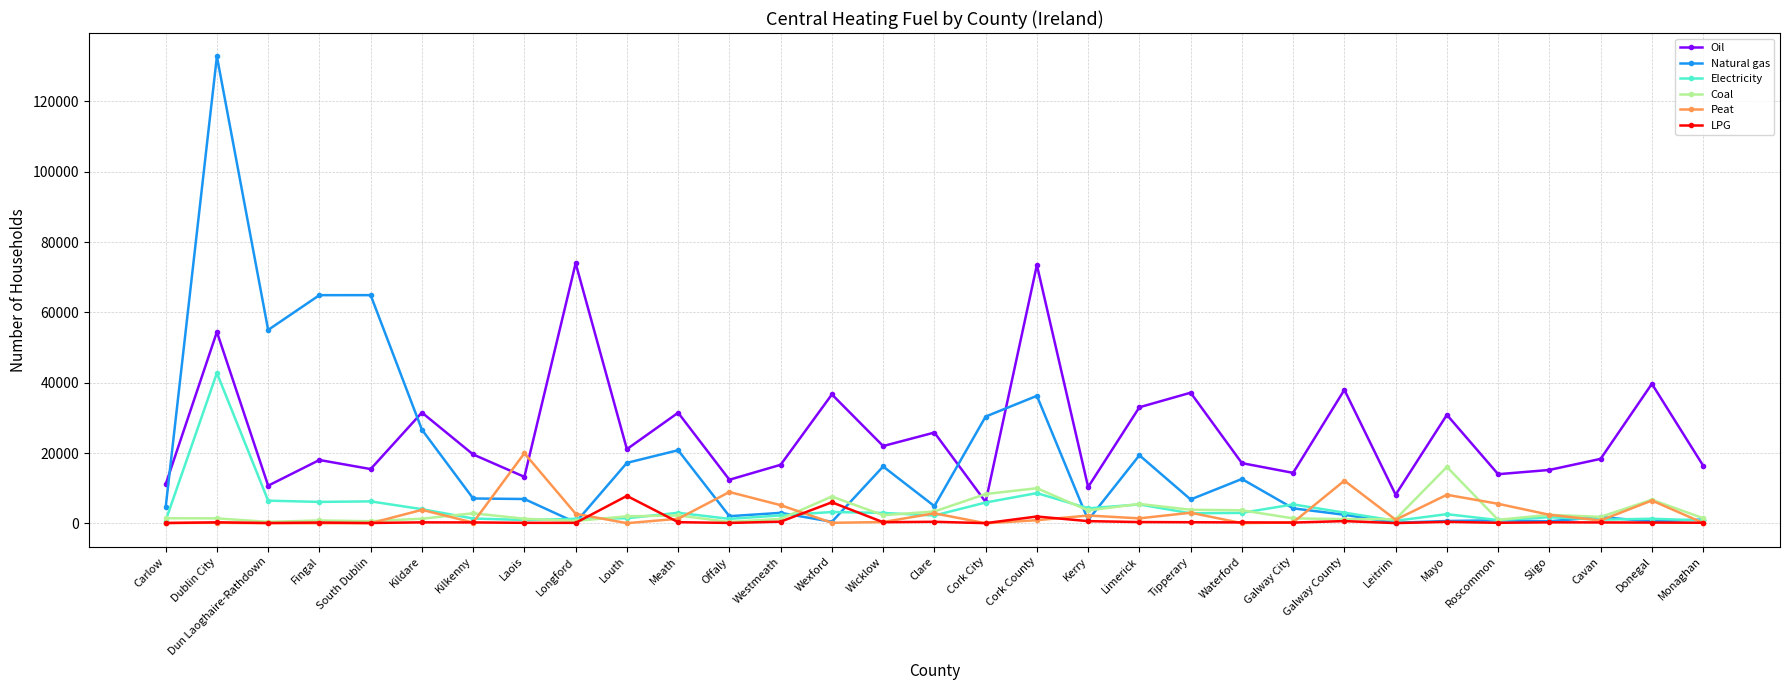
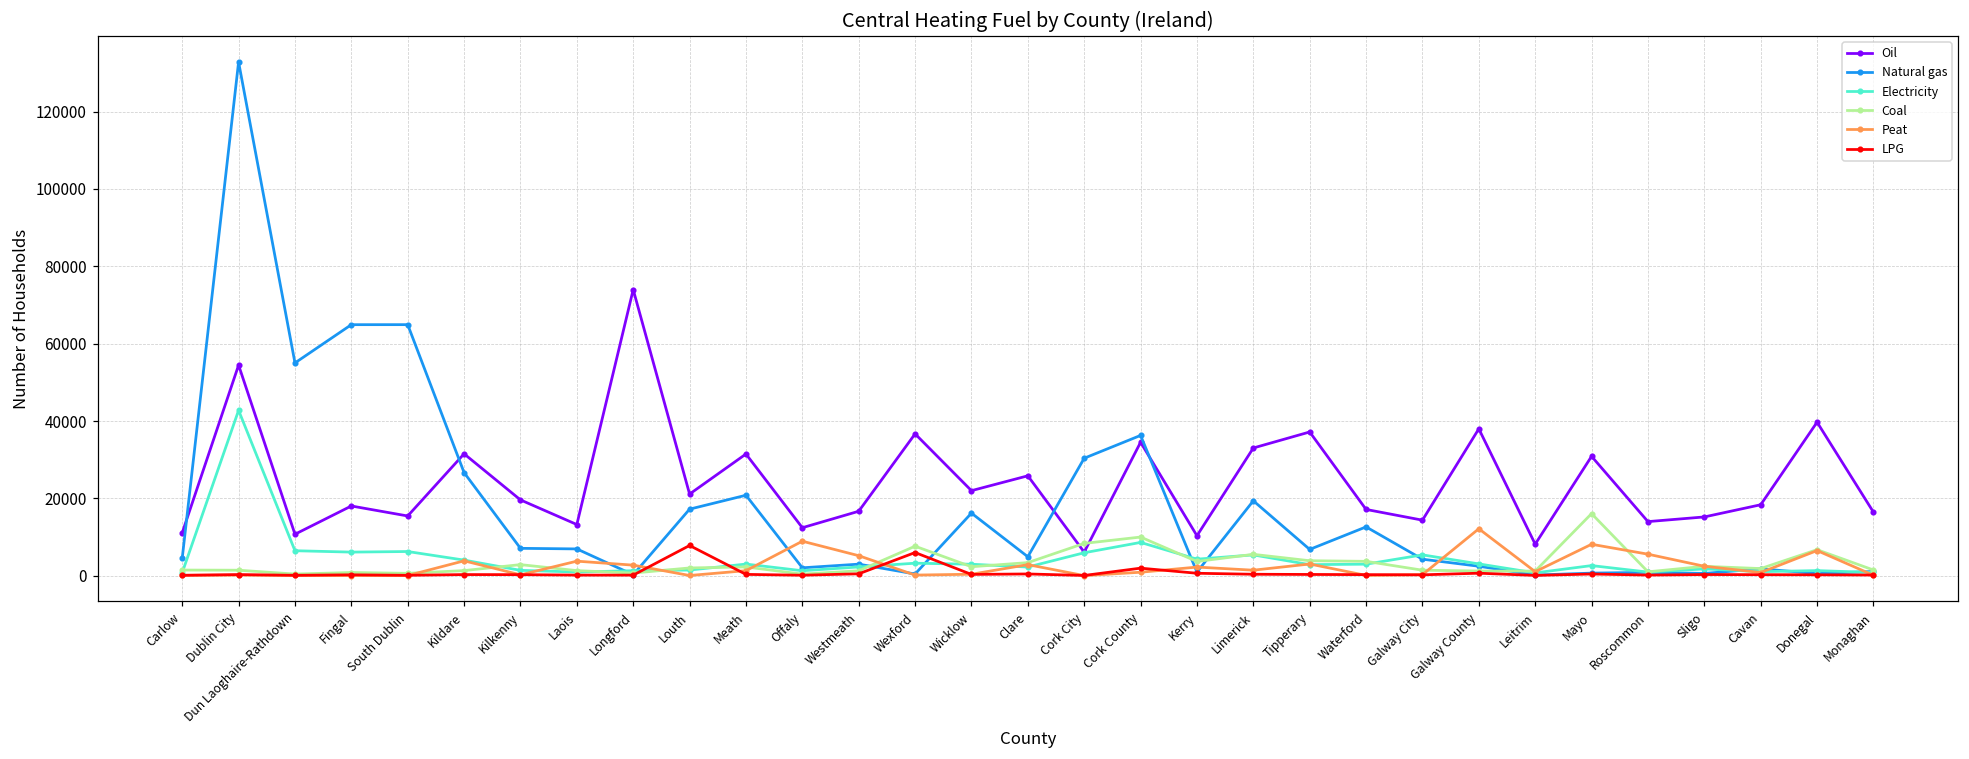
Peat, Laois: 20000 -> 4000
Oil, Cork County: 73000 -> 35000
